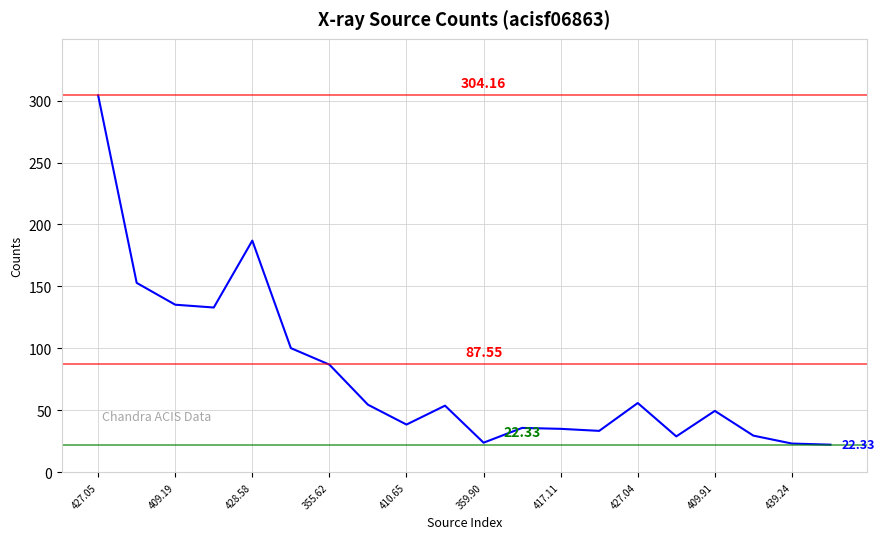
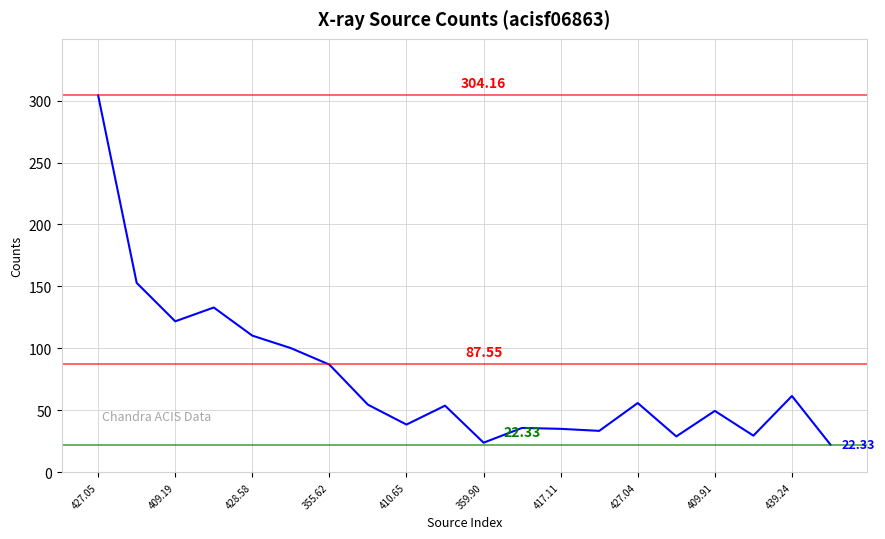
409.19: 135 -> 122
428.58: 187 -> 110
439.24: 23 -> 62
